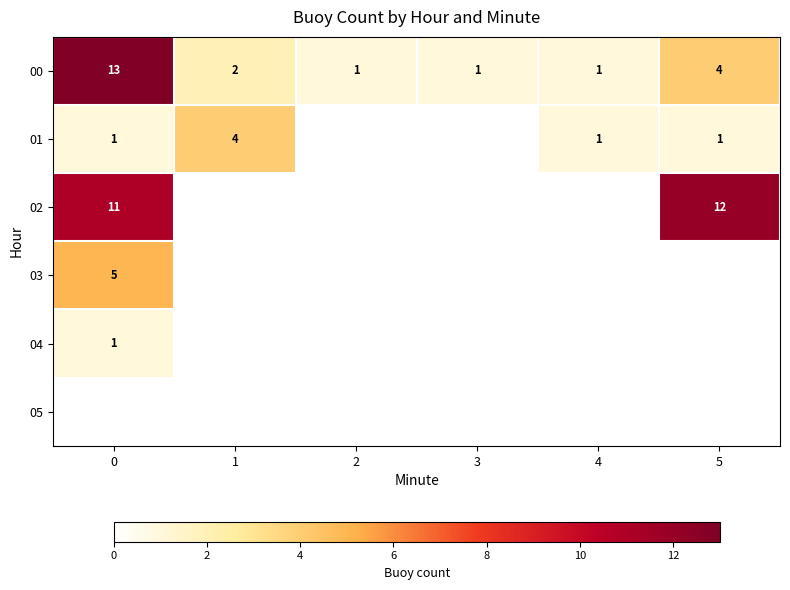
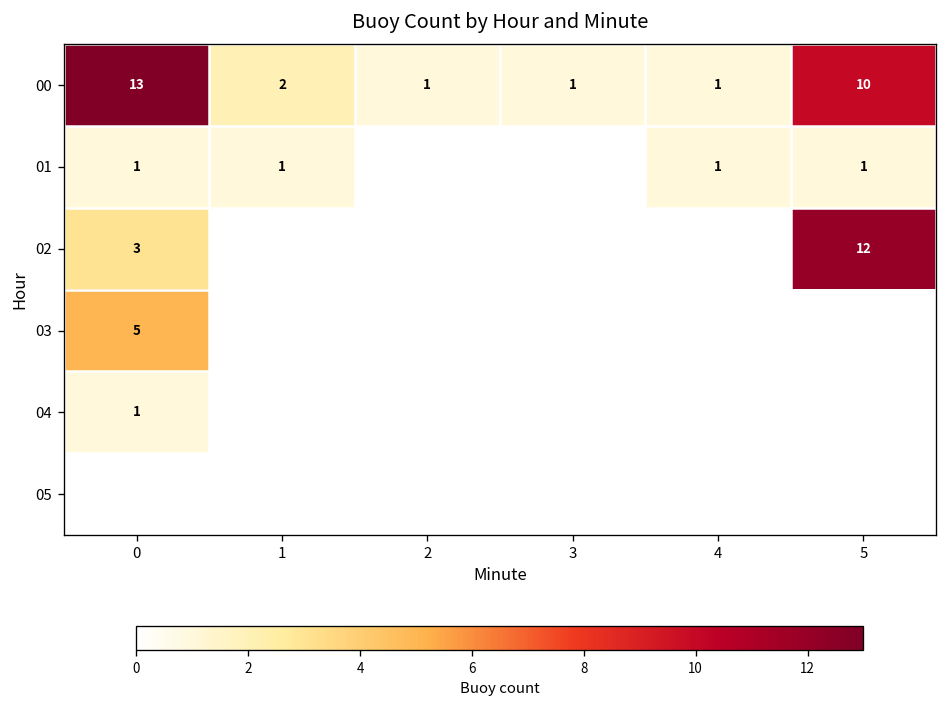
00, 5: 4 -> 10
01, 1: 4 -> 1
02, 0: 11 -> 3
